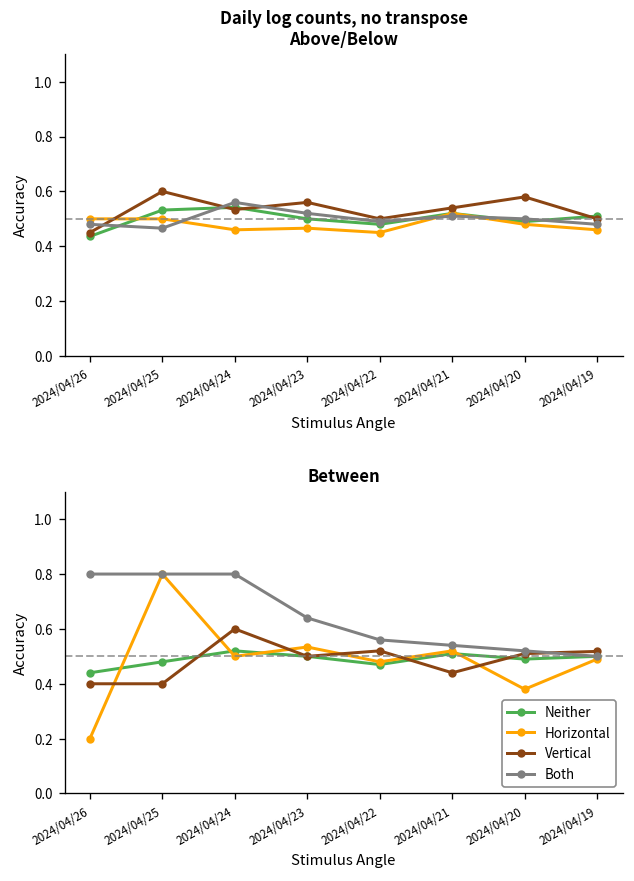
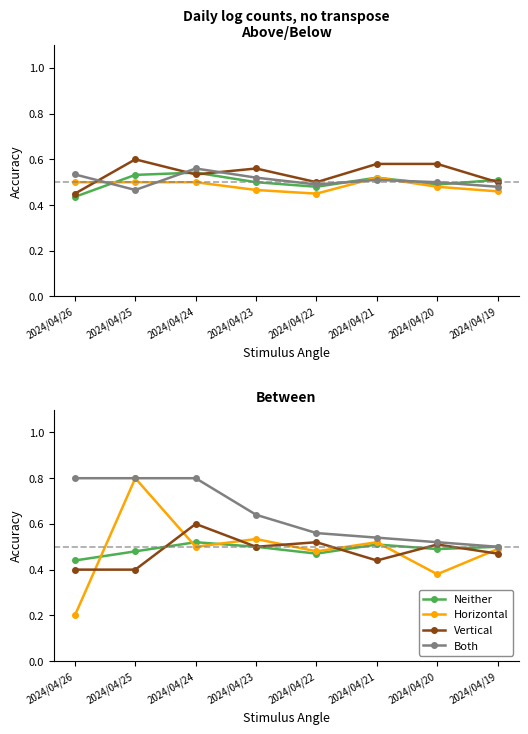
Daily log counts, no transpose Above/Below, Both, 2024/04/26: 0.48 -> 0.53
Daily log counts, no transpose Above/Below, Horizontal, 2024/04/24: 0.46 -> 0.50
Daily log counts, no transpose Above/Below, Vertical, 2024/04/21: 0.54 -> 0.58
Between, Vertical, 2024/04/19: 0.52 -> 0.47
